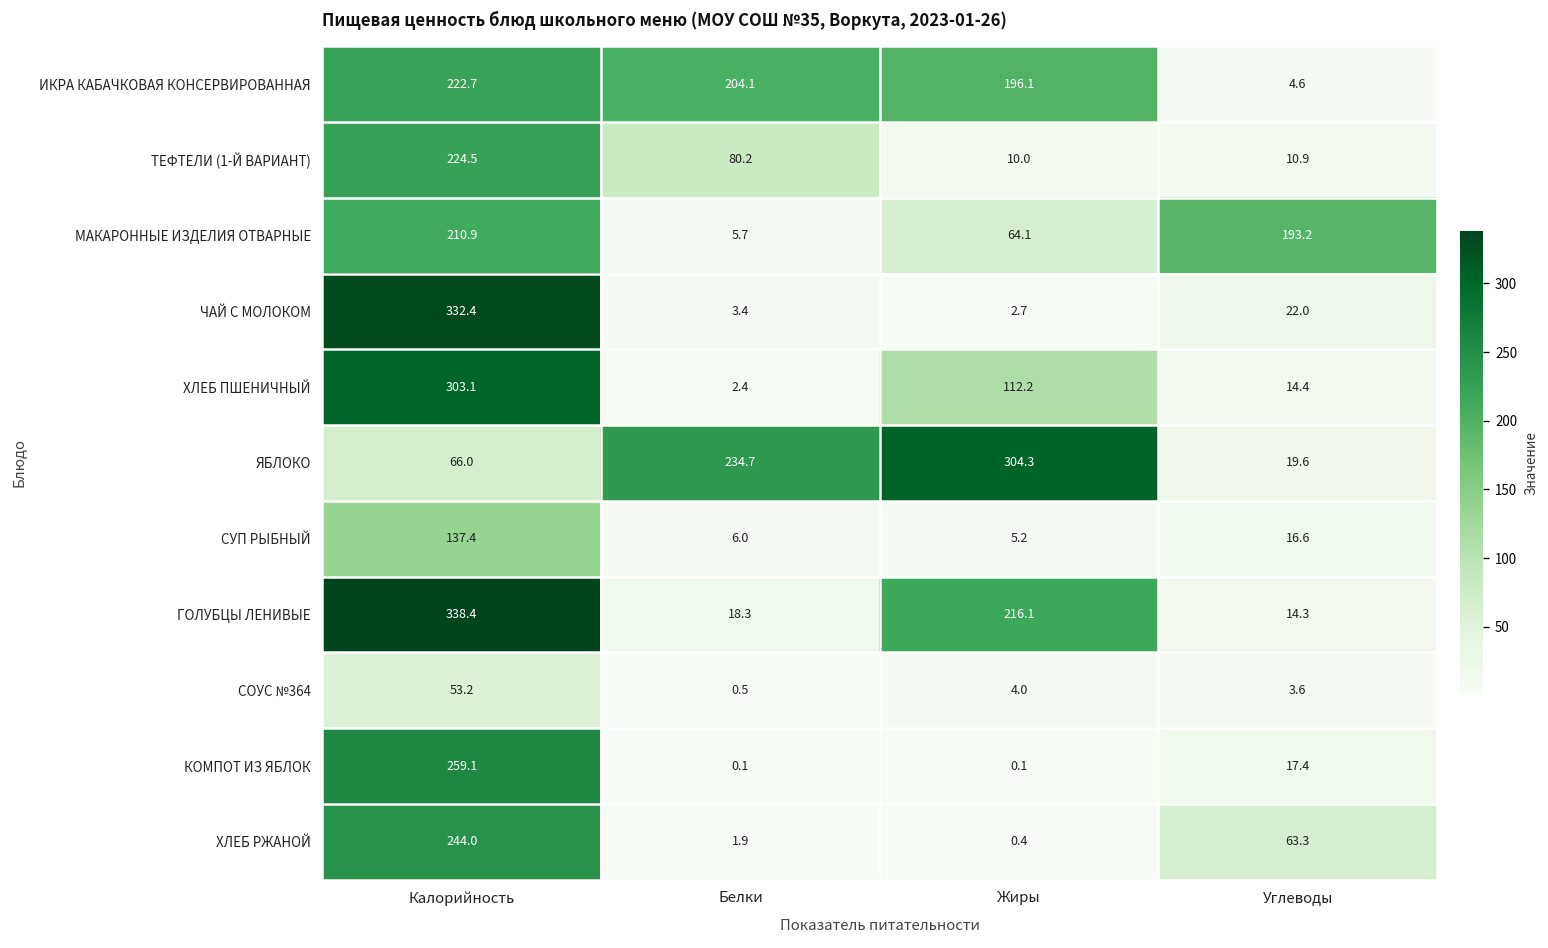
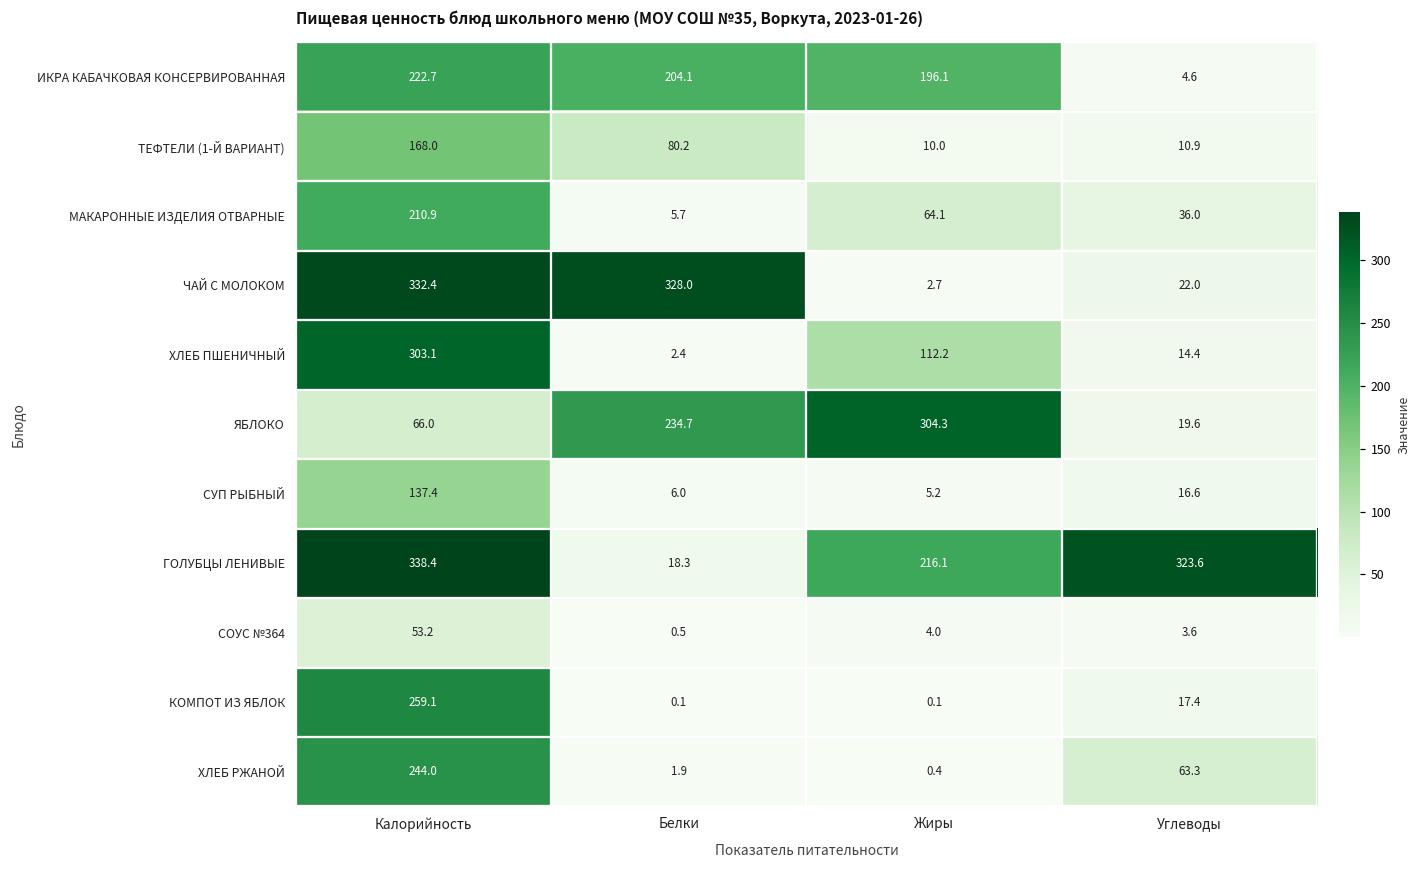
ТЕФТЕЛИ (1-Й ВАРИАНТ), Калорийность: 224.5 -> 168.0
МАКАРОННЫЕ ИЗДЕЛИЯ ОТВАРНЫЕ, Углеводы: 193.2 -> 36.0
ЧАЙ С МОЛОКОМ, Белки: 3.4 -> 328.0
ГОЛУБЦЫ ЛЕНИВЫЕ, Углеводы: 14.3 -> 323.6
